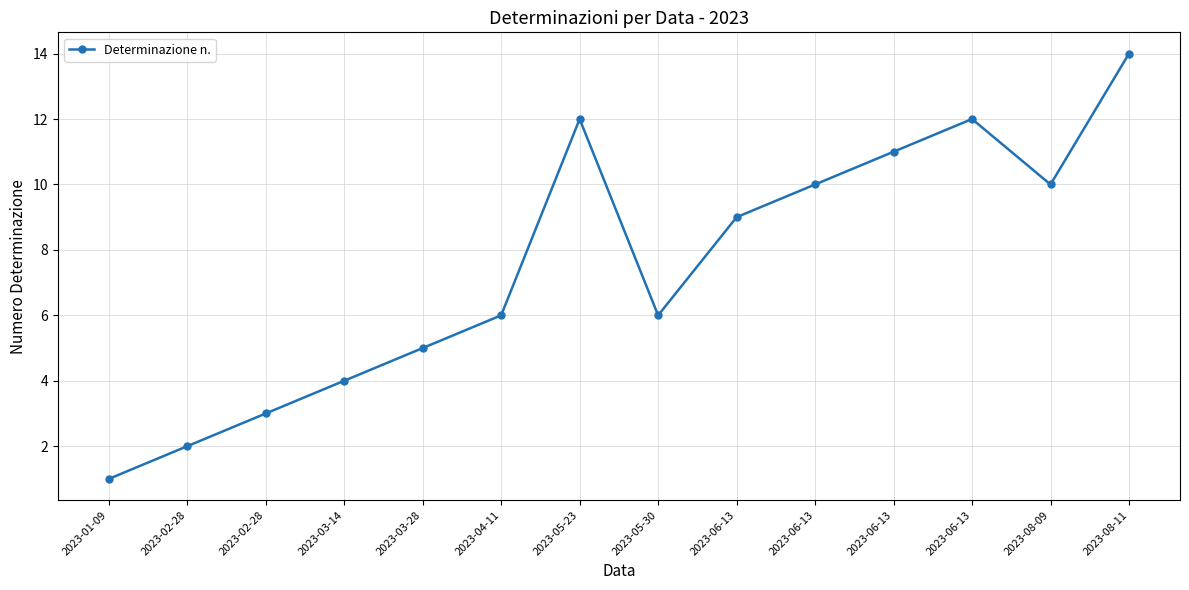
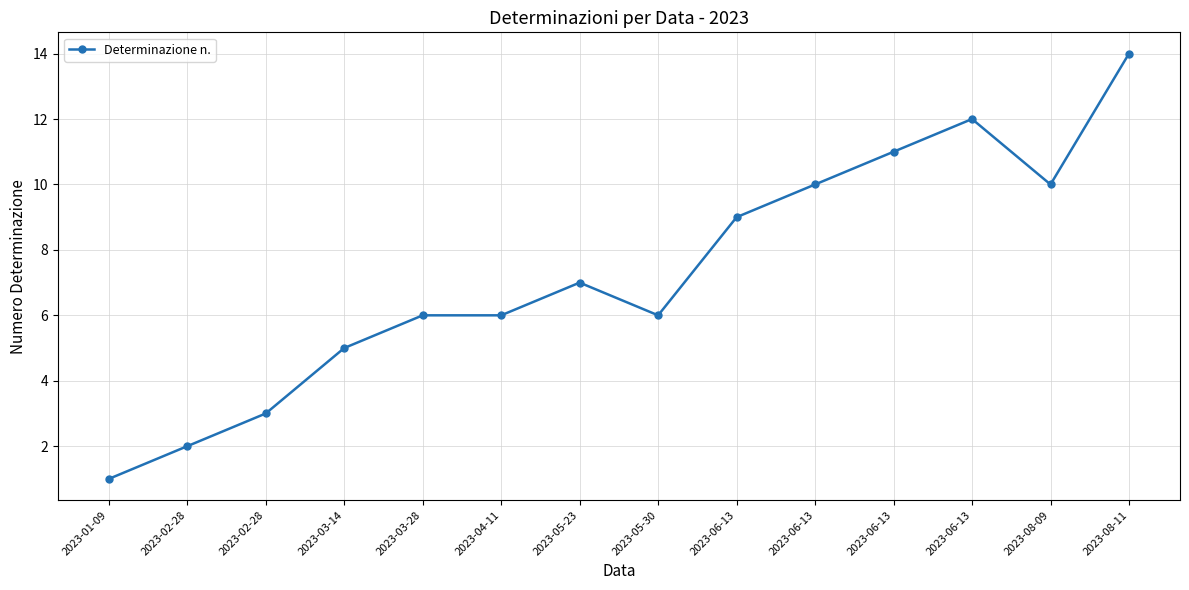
2023-03-14: 4 -> 5
2023-03-28: 5 -> 6
2023-05-23: 12 -> 7
